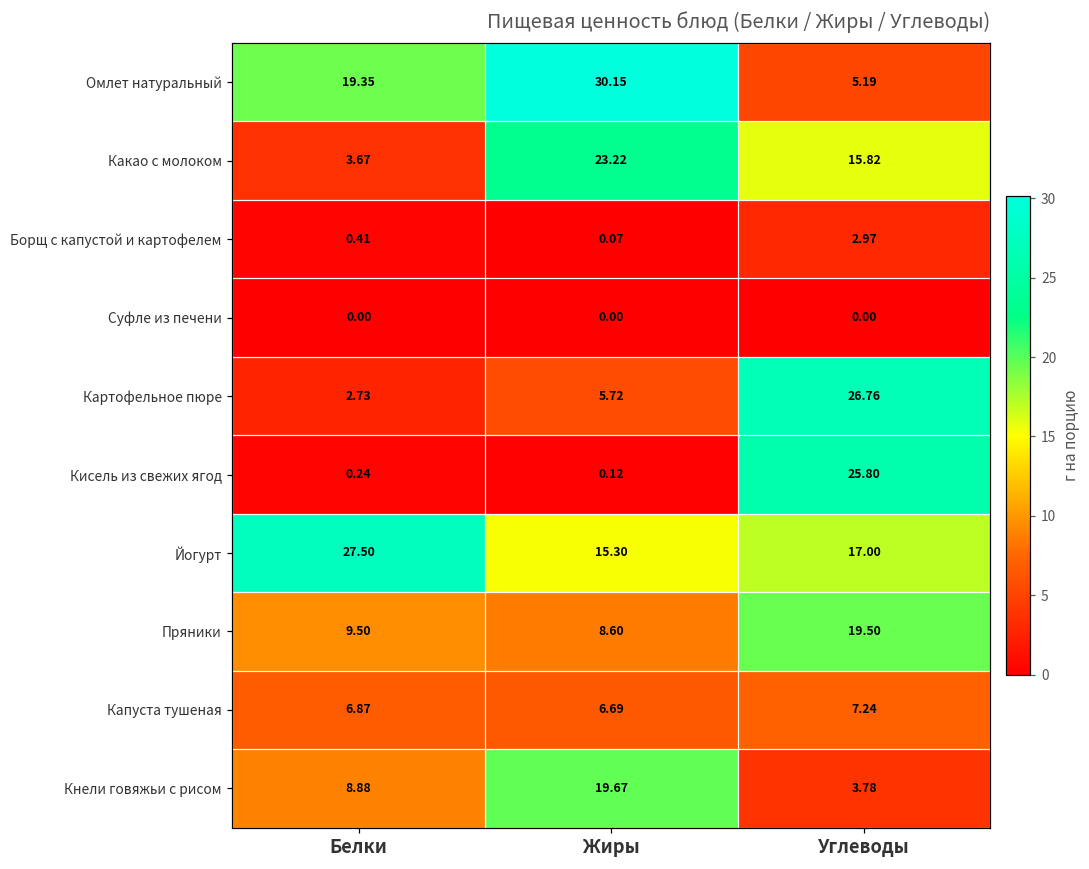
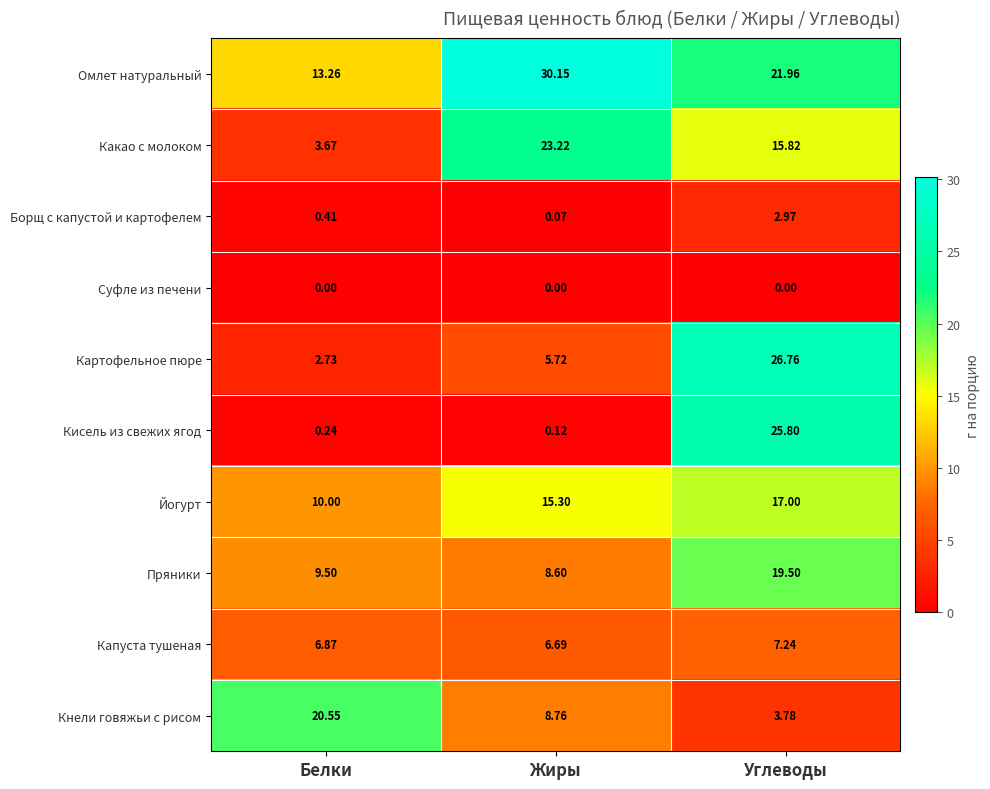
Омлет натуральный, Белки: 19.35 -> 13.26
Омлет натуральный, Углеводы: 5.19 -> 21.96
Йогурт, Белки: 27.50 -> 10.00
Кнели говяжьи с рисом, Белки: 8.88 -> 20.55
Кнели говяжьи с рисом, Жиры: 19.67 -> 8.76
